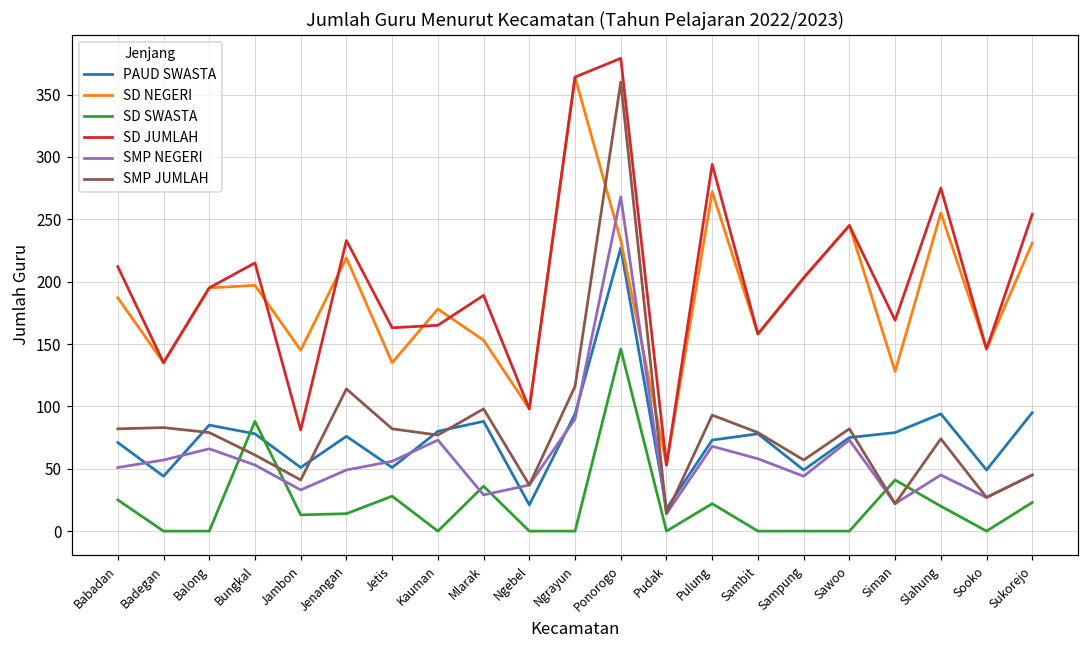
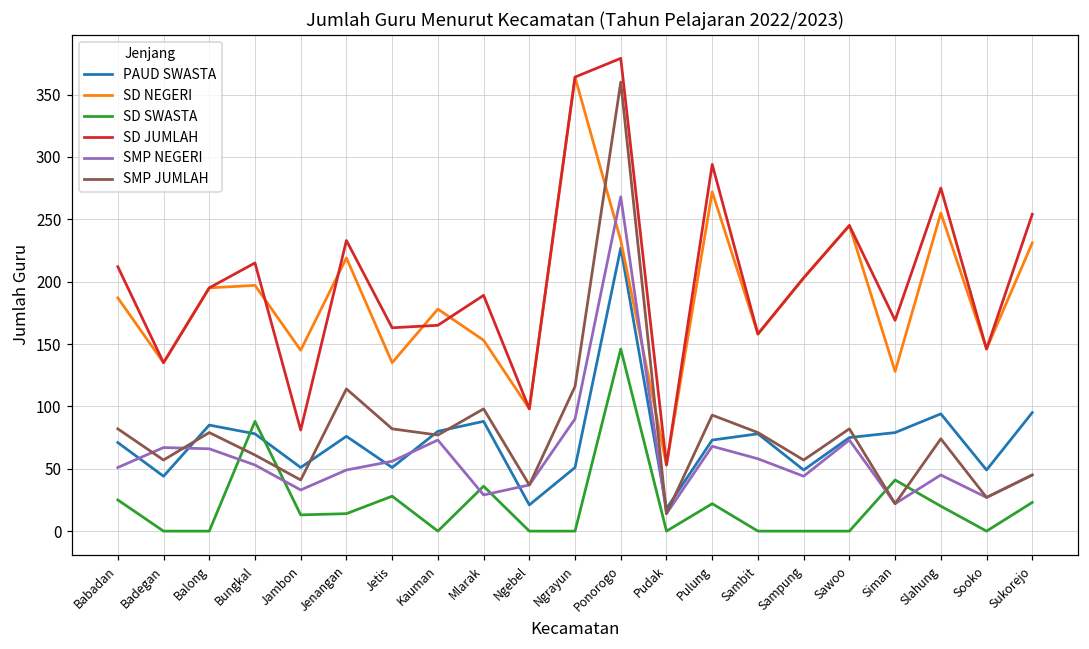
SMP NEGERI, Badegan: 57 -> 67
SMP JUMLAH, Badegan: 83 -> 57
PAUD SWASTA, Ngrayun: 94 -> 51
